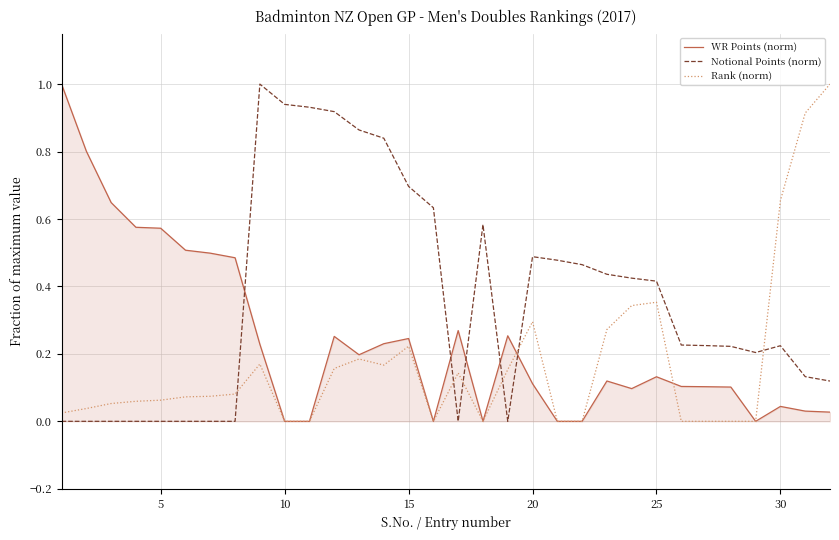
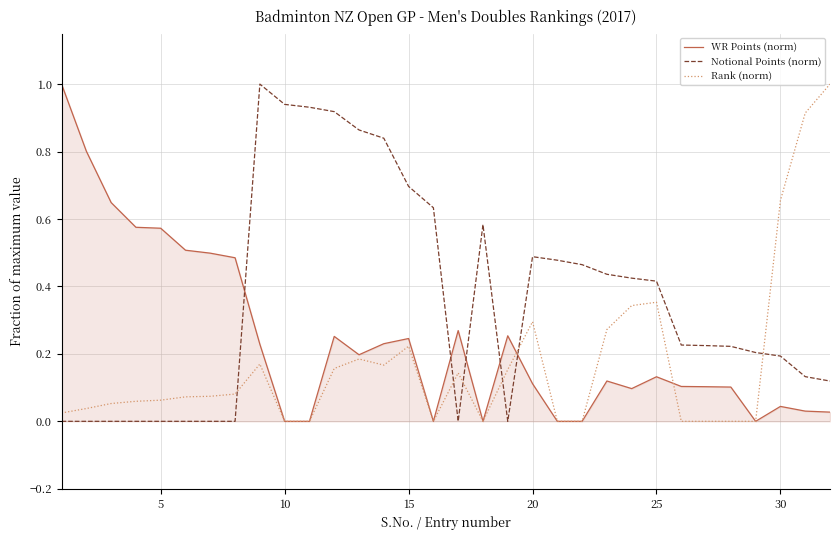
Notional Points (norm), 30: 0.22 -> 0.19
